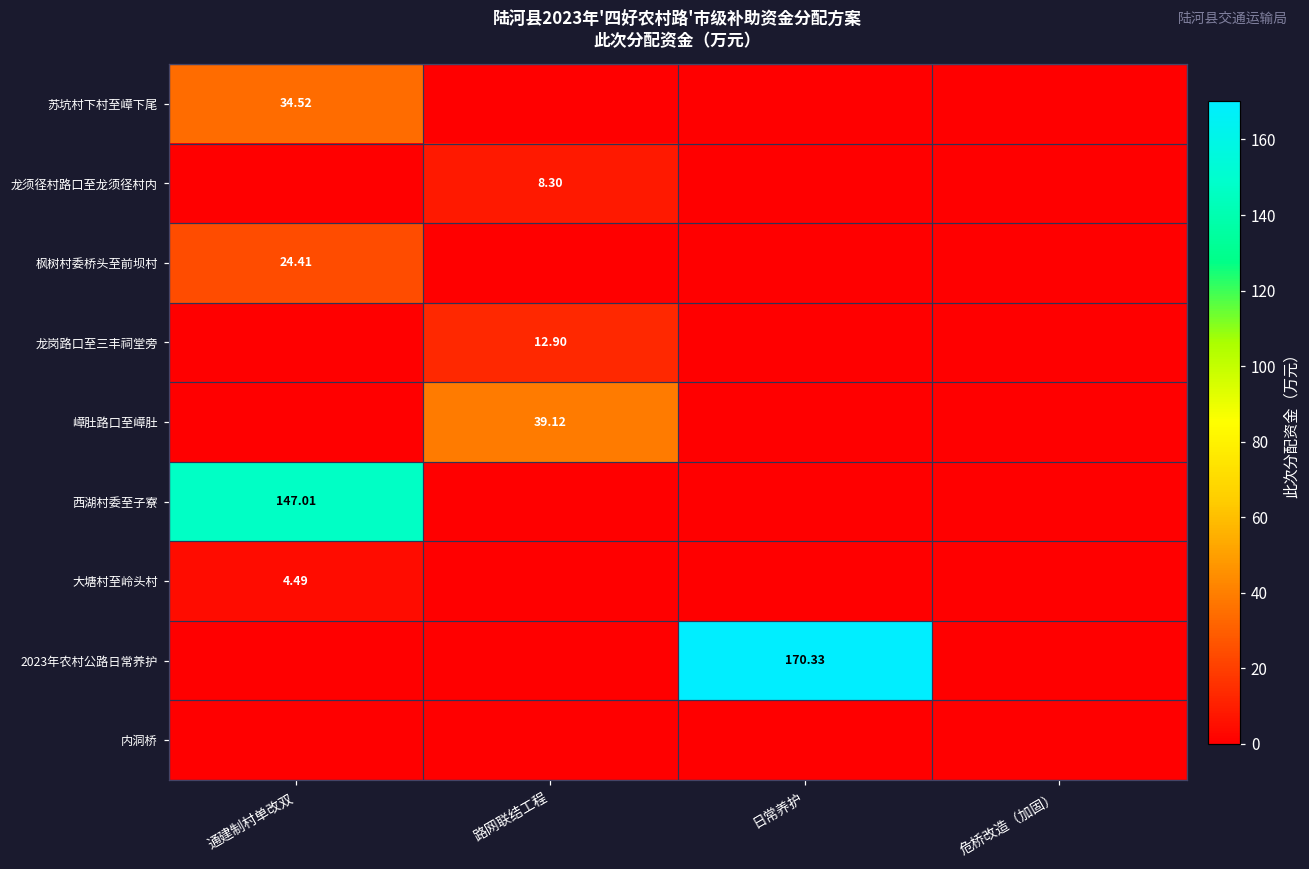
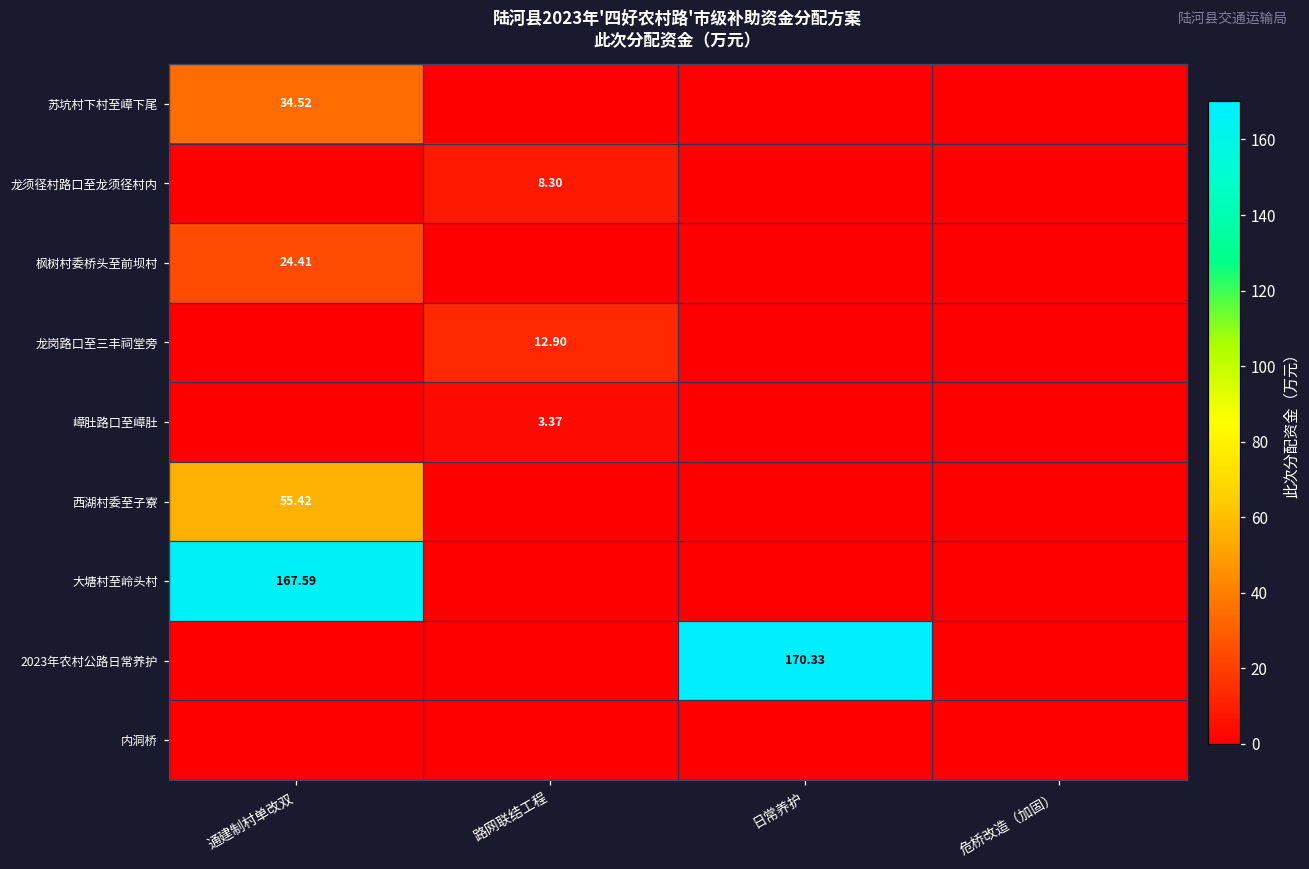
嶂肚路口至嶂肚, 路网联结工程: 39.12 -> 3.37
西湖村委至子寮, 通建制村单改双: 147.01 -> 55.42
大塘村至岭头村, 通建制村单改双: 4.49 -> 167.59
